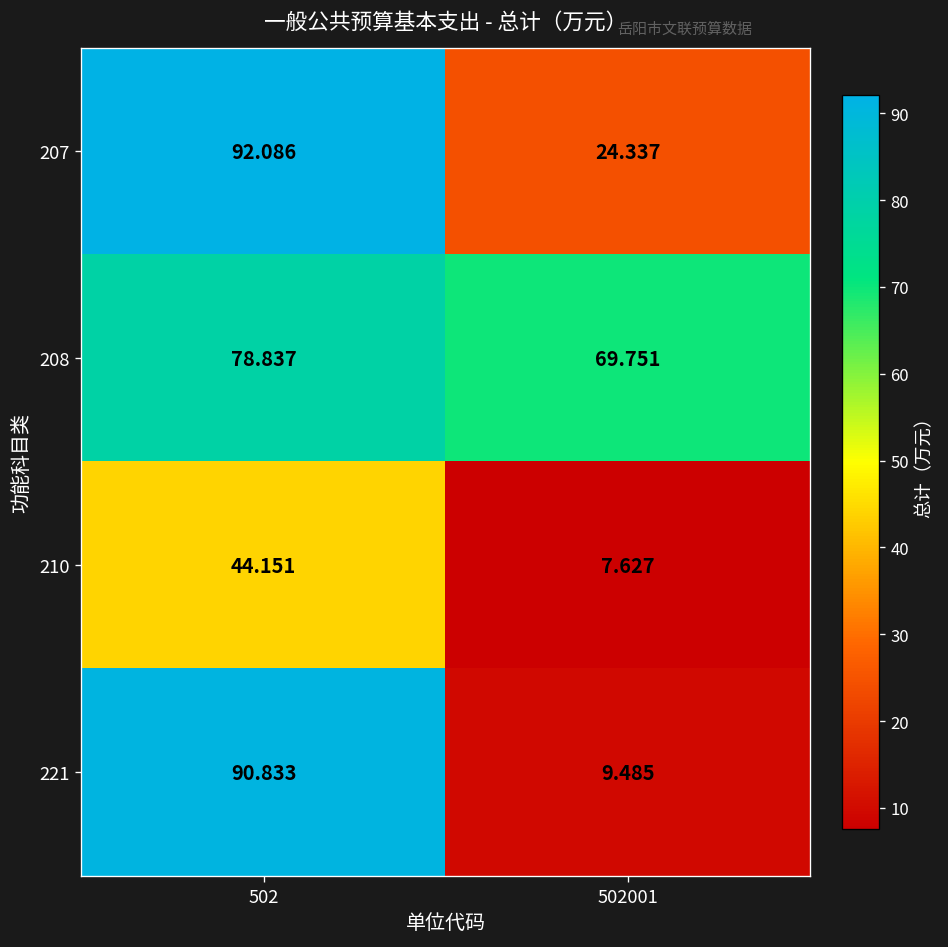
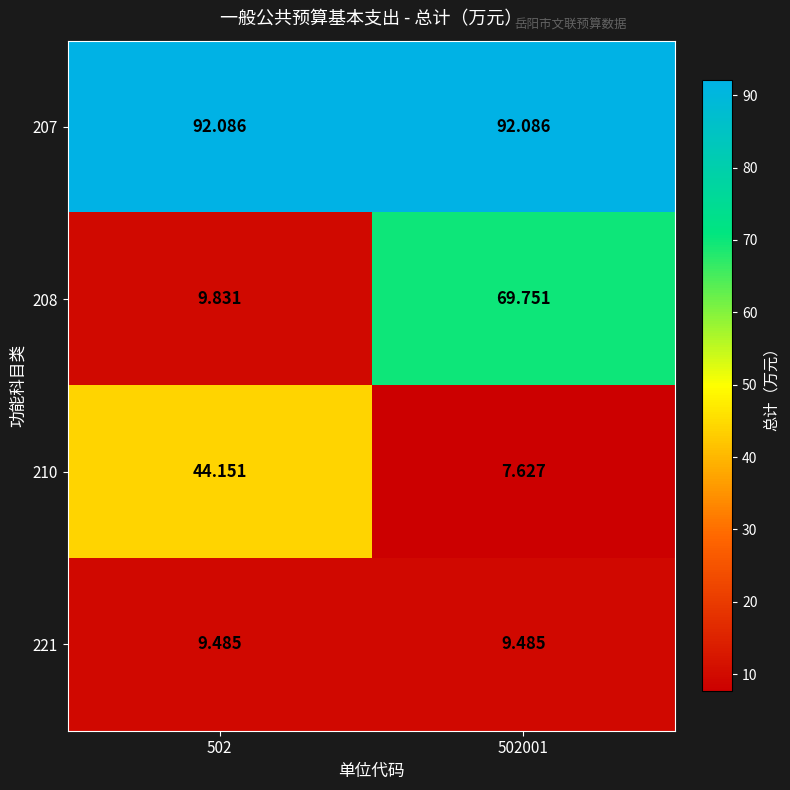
207, 502001: 24.337 -> 92.086
208, 502: 78.837 -> 9.831
221, 502: 90.833 -> 9.485
